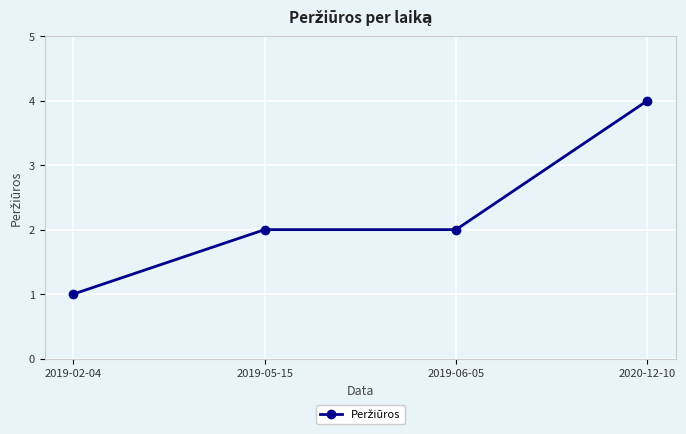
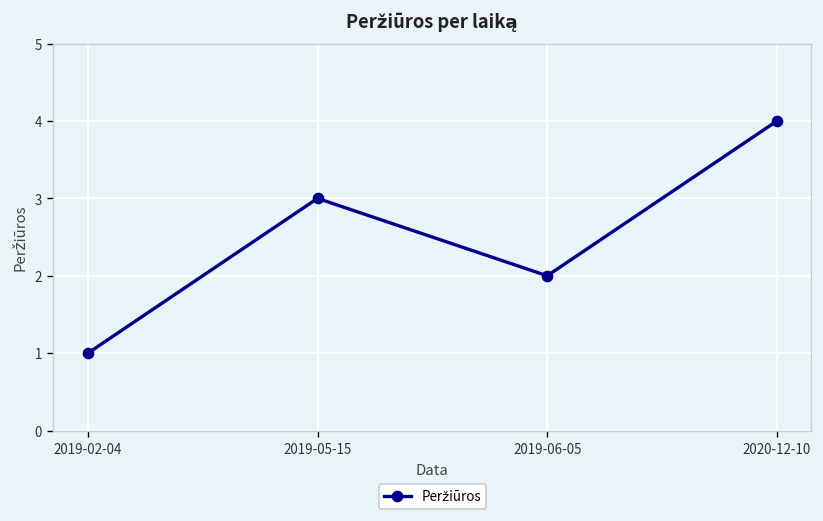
2019-05-15: 2 -> 3
